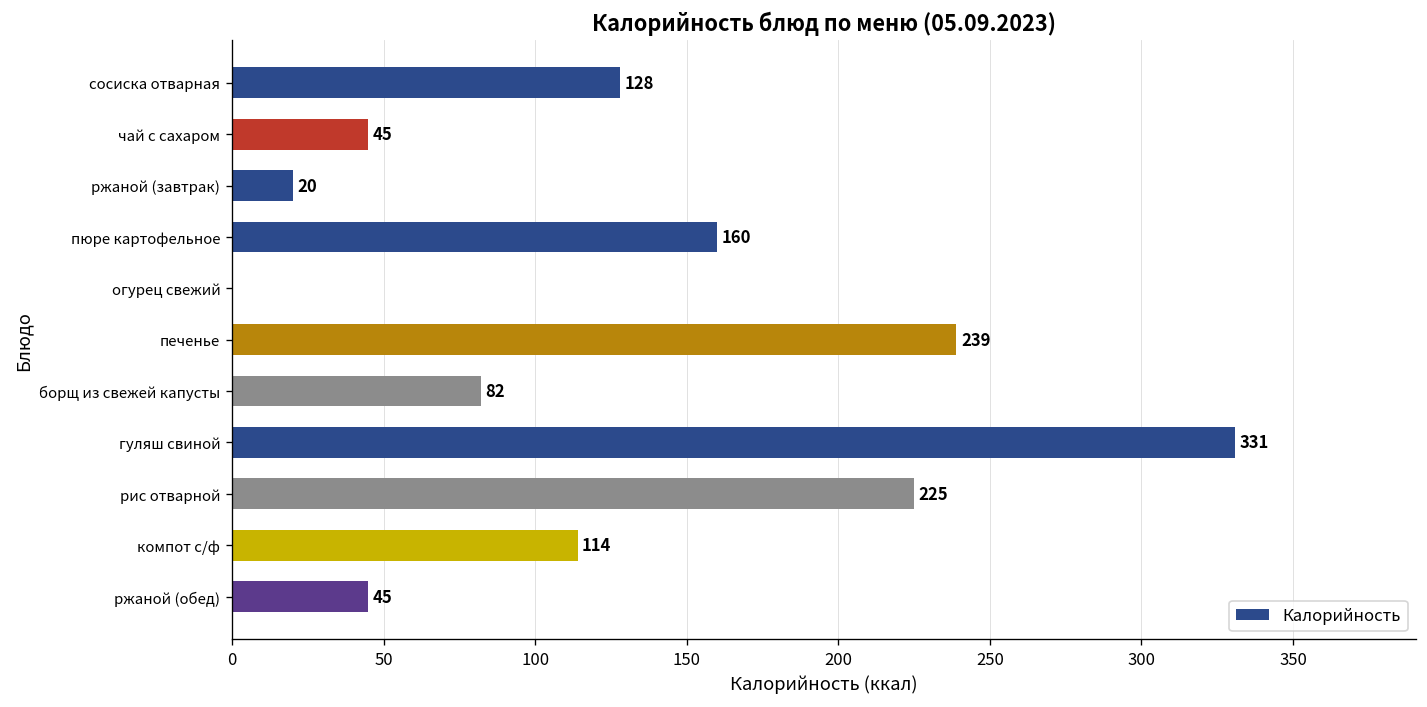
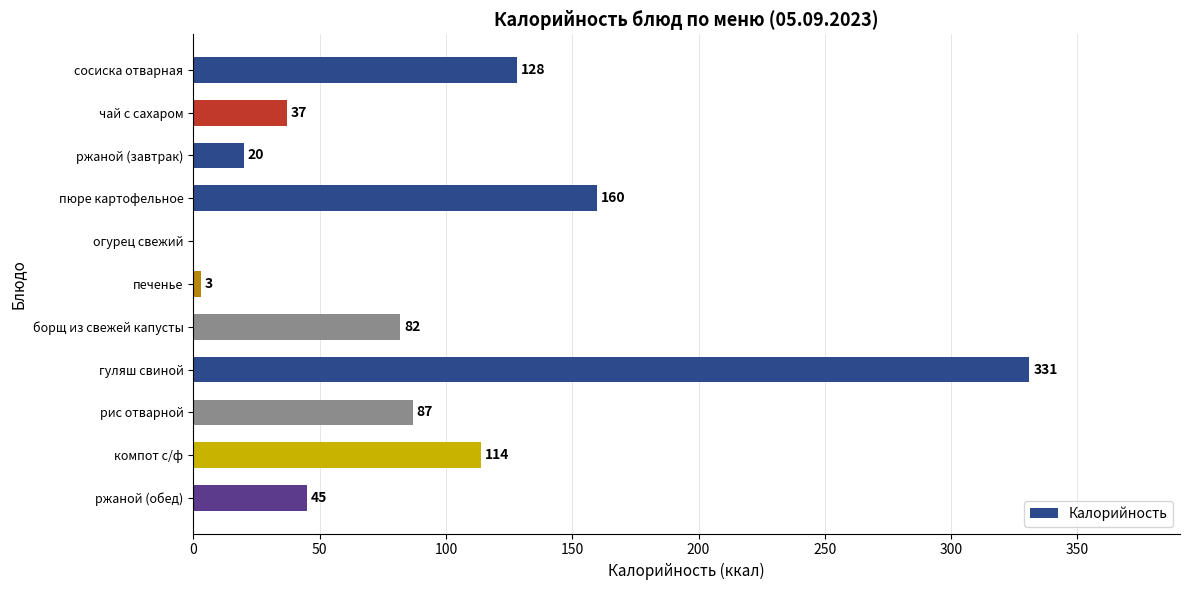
чай с сахаром: 45 -> 37
печенье: 239 -> 3
рис отварной: 225 -> 87
